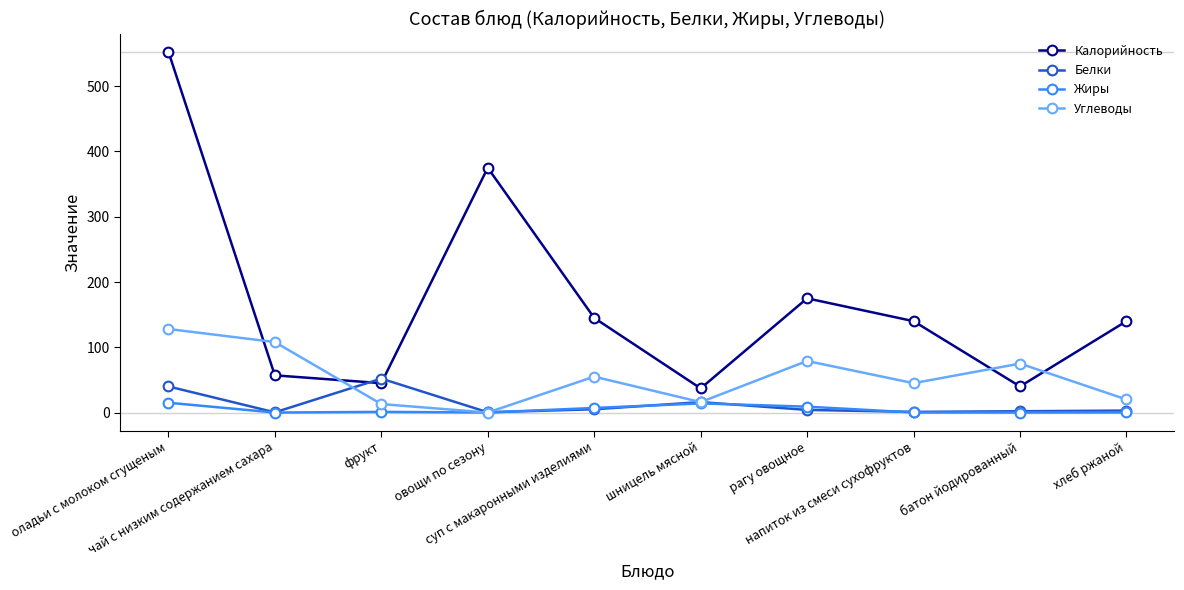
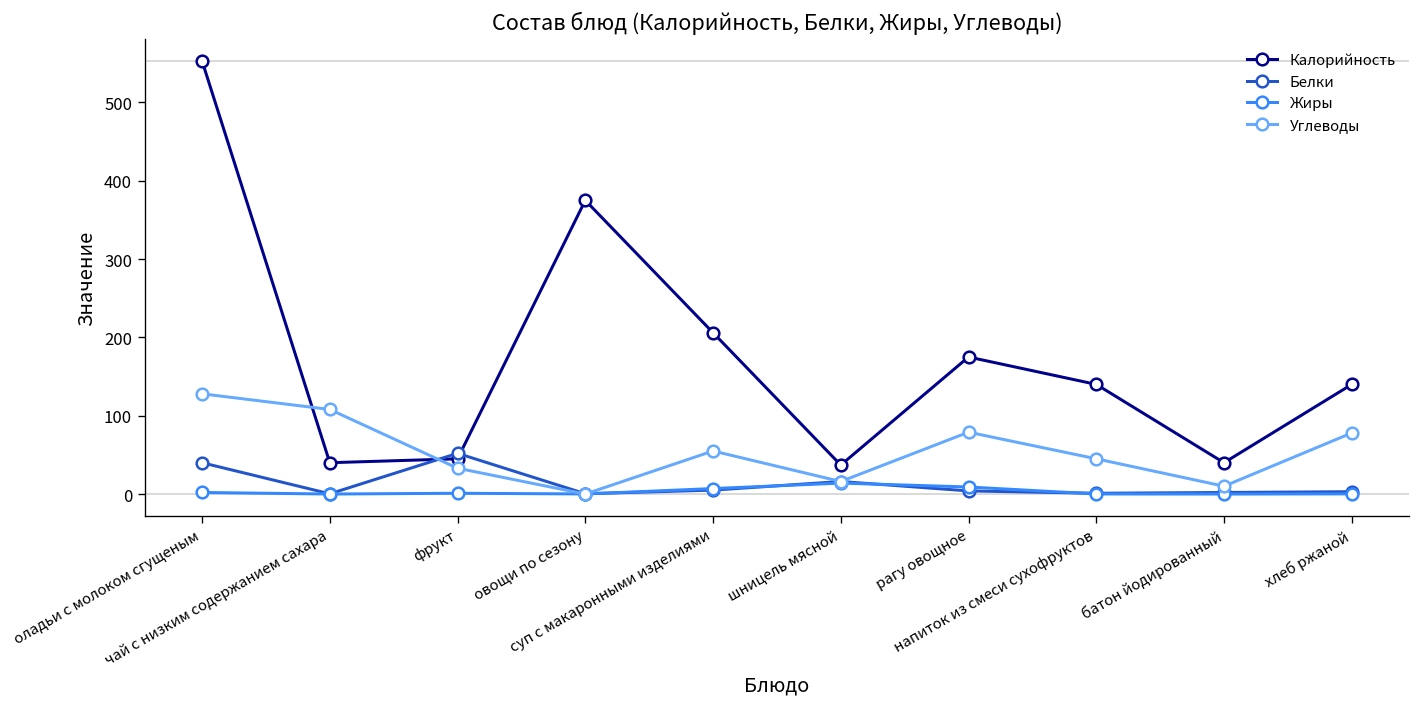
Жиры, оладьи с молоком сгущеным: 20 -> 0
Калорийность, чай с низким содержанием сахара: 60 -> 40
Углеводы, фрукт: 10 -> 30
Калорийность, суп с макаронными изделиями: 150 -> 210
Углеводы, батон йодированный: 80 -> 10
Углеводы, хлеб ржаной: 20 -> 80
